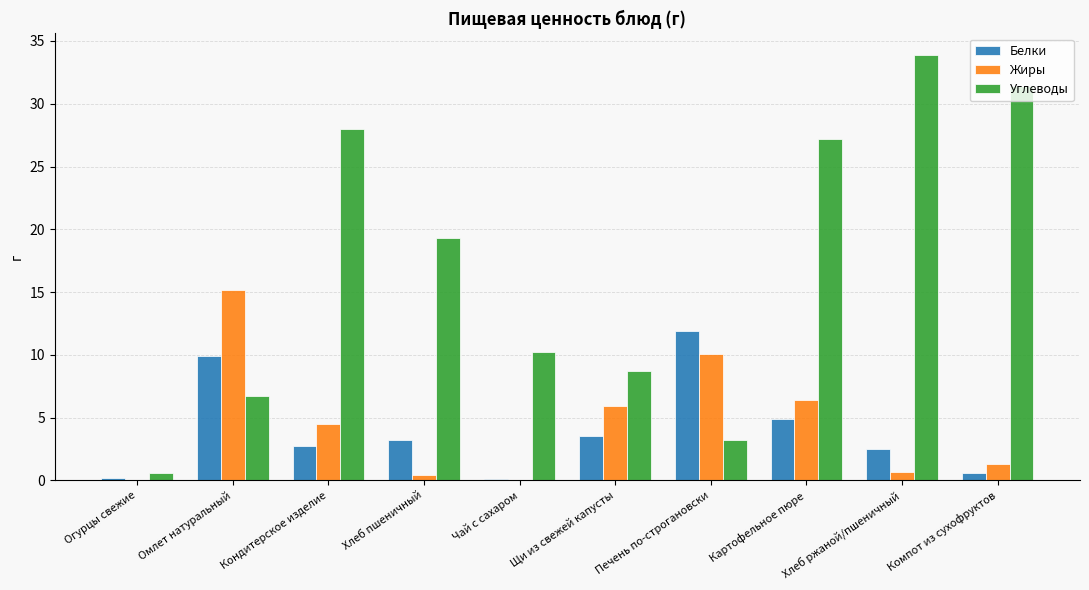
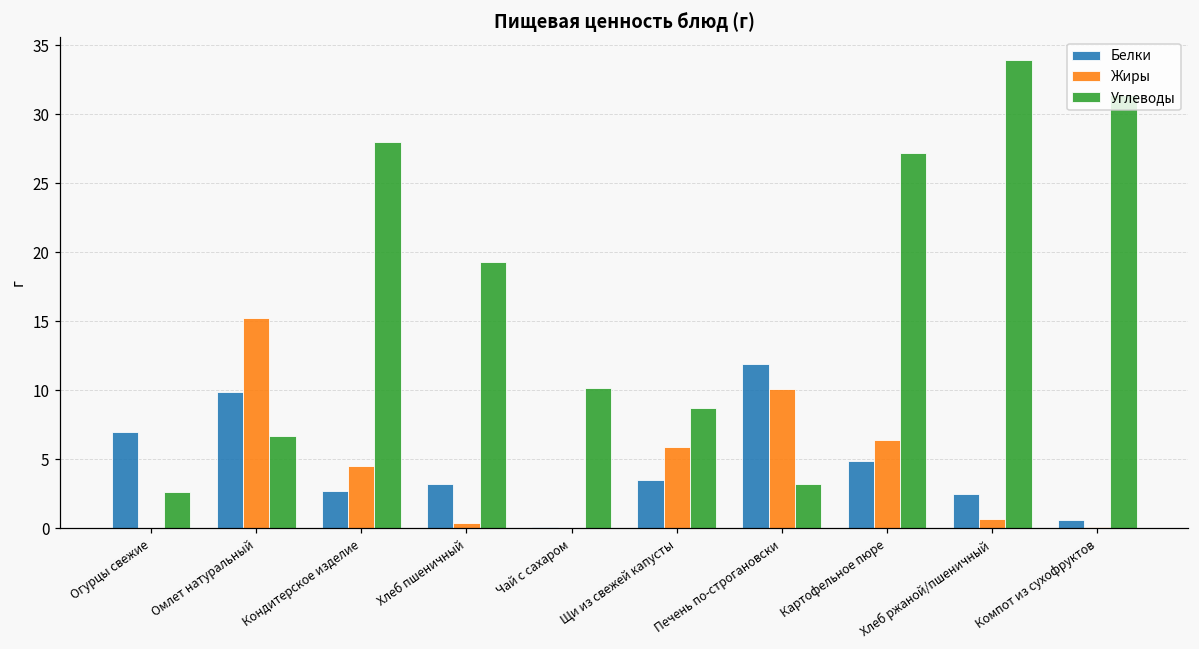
Белки, Огурцы свежие: 0.2 -> 7.0
Углеводы, Огурцы свежие: 0.6 -> 2.6
Жиры, Компот из сухофруктов: 1.3 -> 0.1
